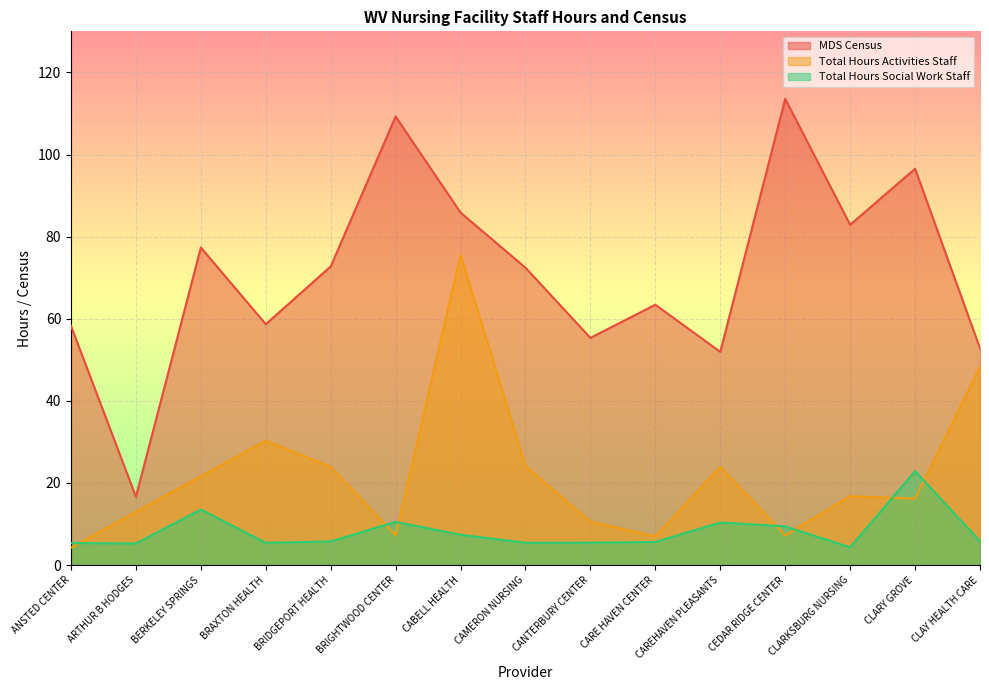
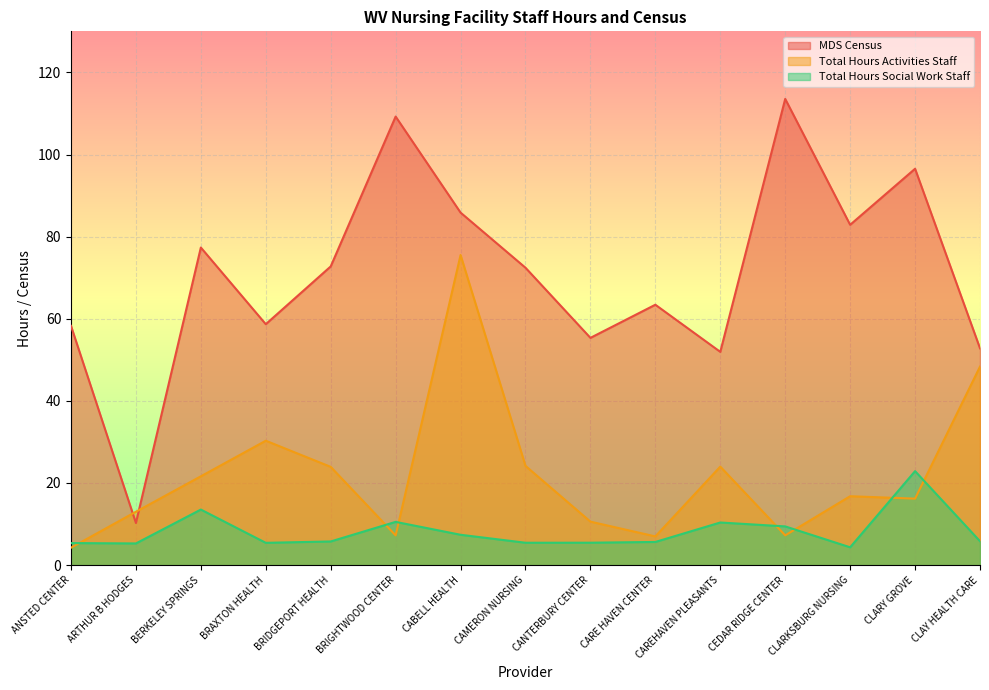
MDS Census, ARTHUR B HODGES: 17 -> 10
